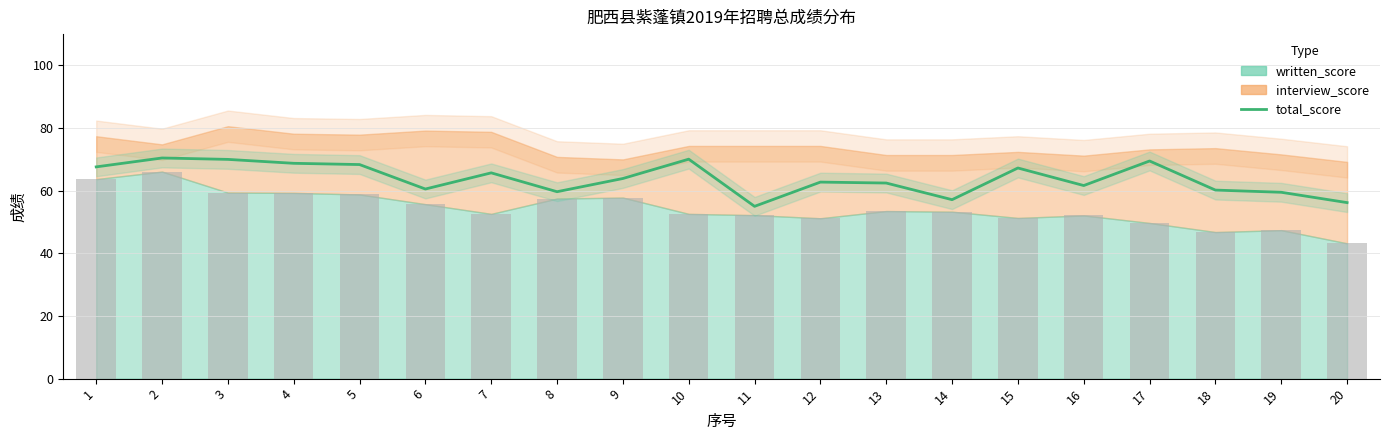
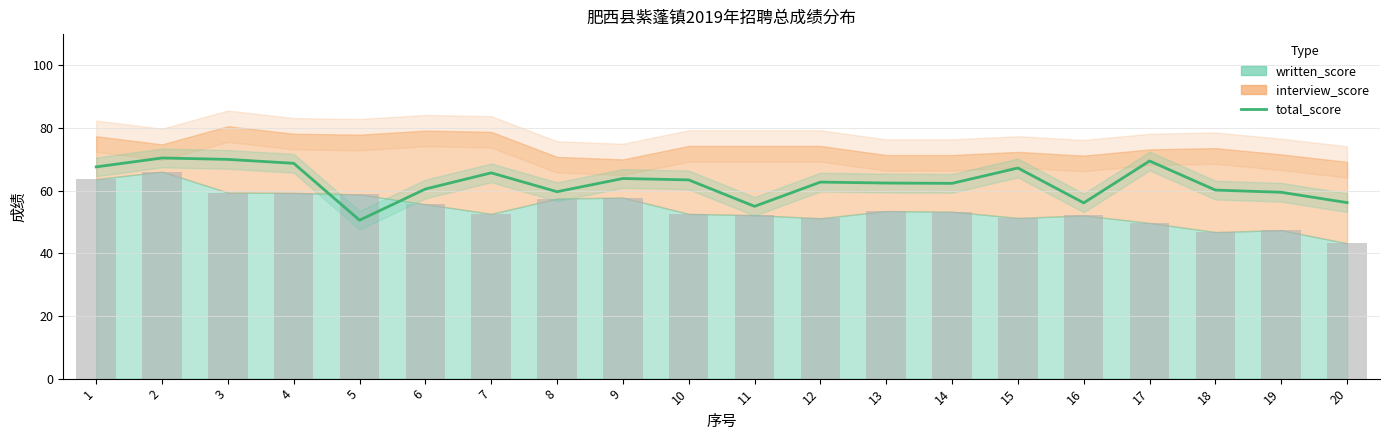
total_score, 5: 68 -> 51
total_score, 10: 70 -> 63
total_score, 14: 57 -> 62
total_score, 16: 62 -> 56
